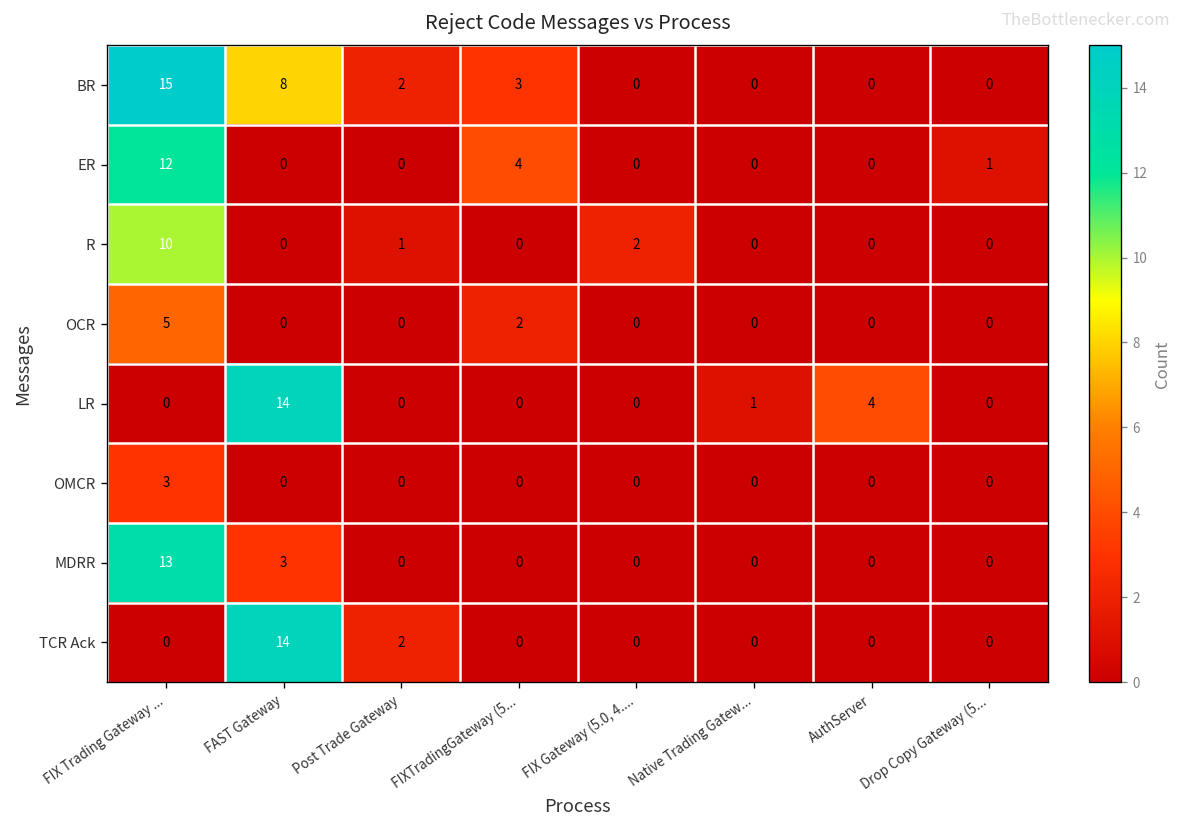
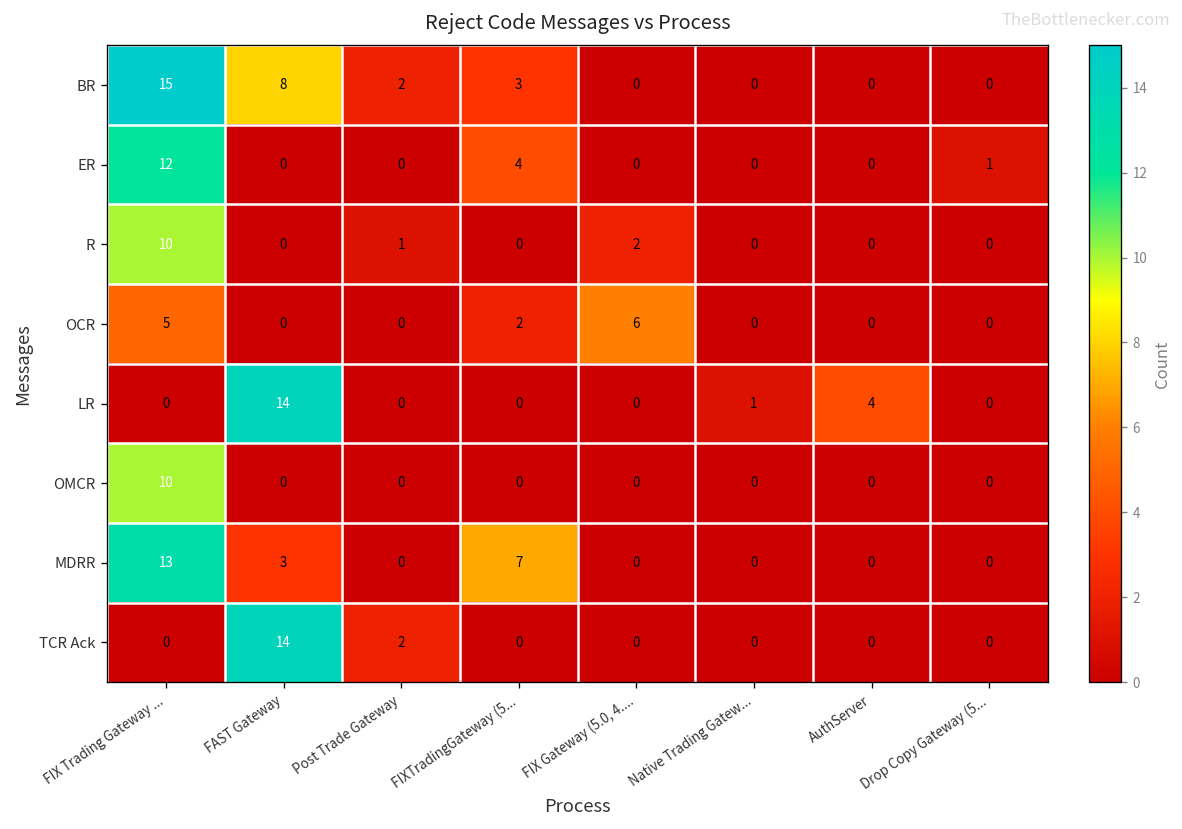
OCR, FIX Gateway (5.0, 4....: 0 -> 6
OMCR, FIX Trading Gateway ...: 3 -> 10
MDRR, FIXTradingGateway (5...: 0 -> 7
